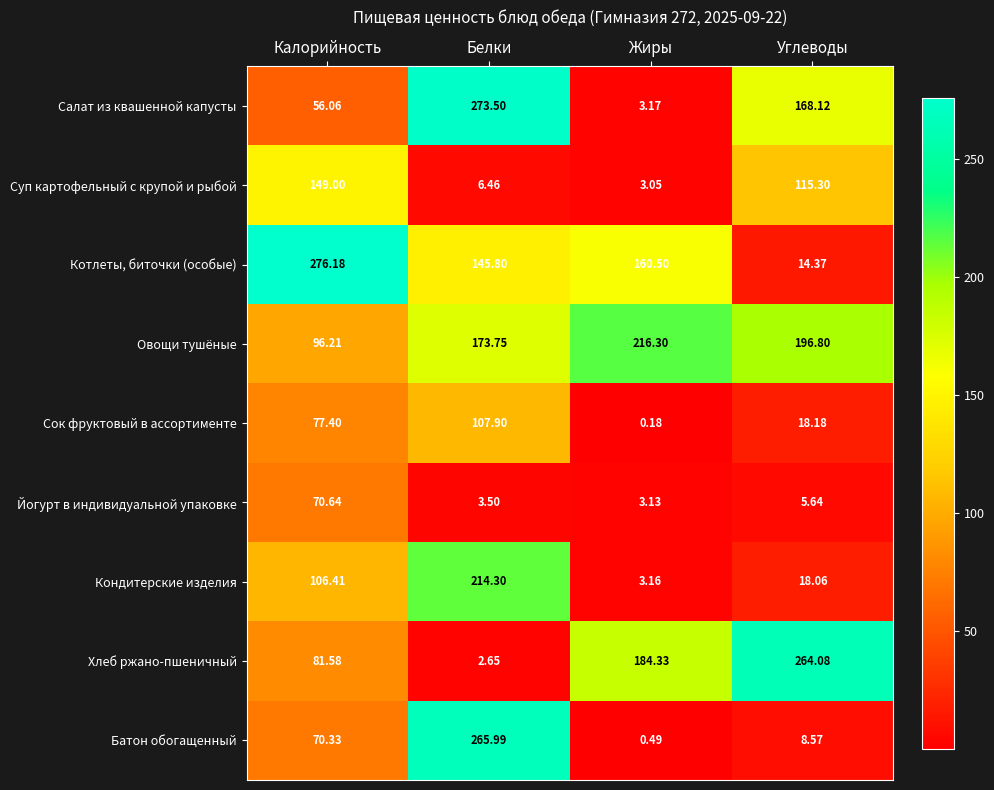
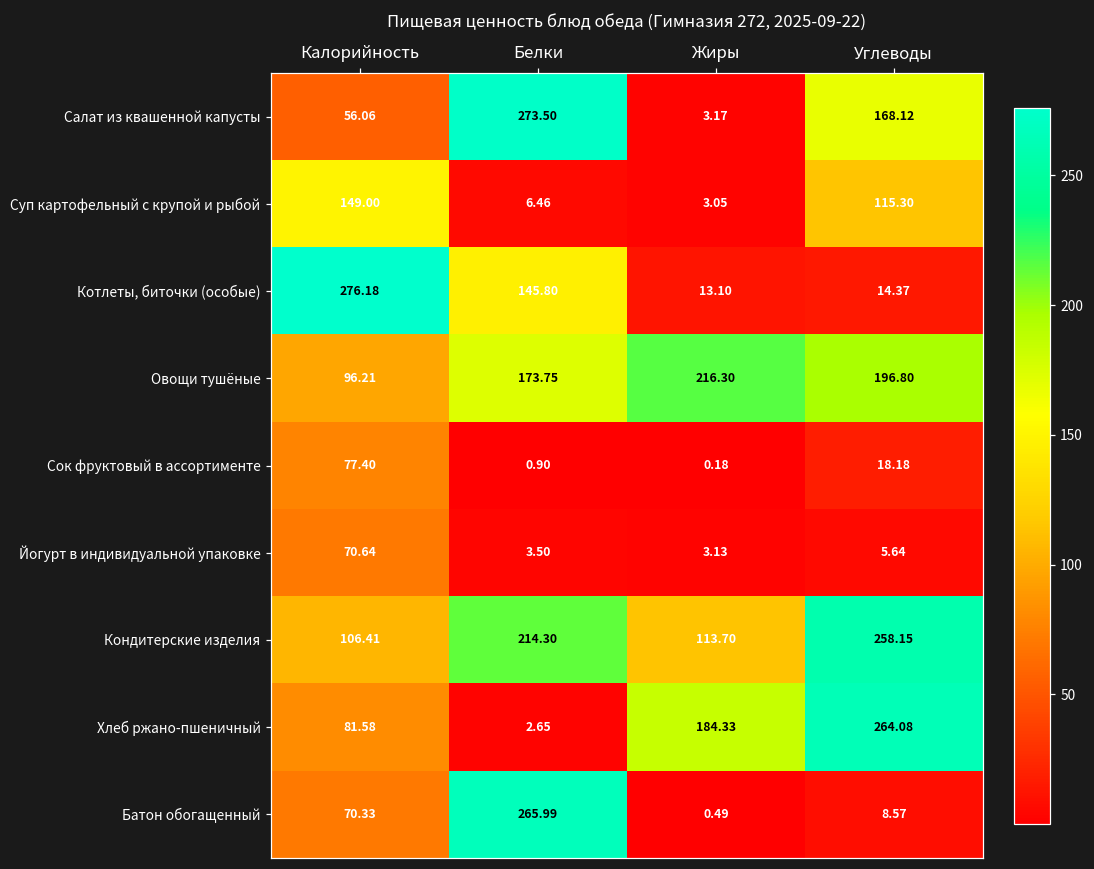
Котлеты, биточки (особые), Жиры: 160.50 -> 13.10
Сок фруктовый в ассортименте, Белки: 107.90 -> 0.90
Кондитерские изделия, Жиры: 3.16 -> 113.70
Кондитерские изделия, Углеводы: 18.06 -> 258.15
